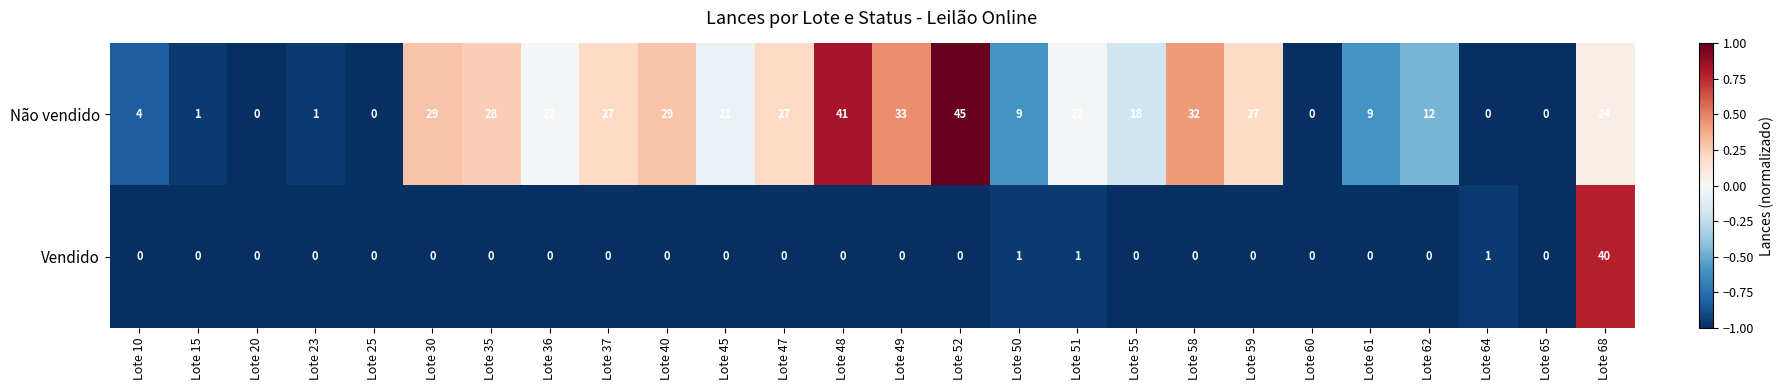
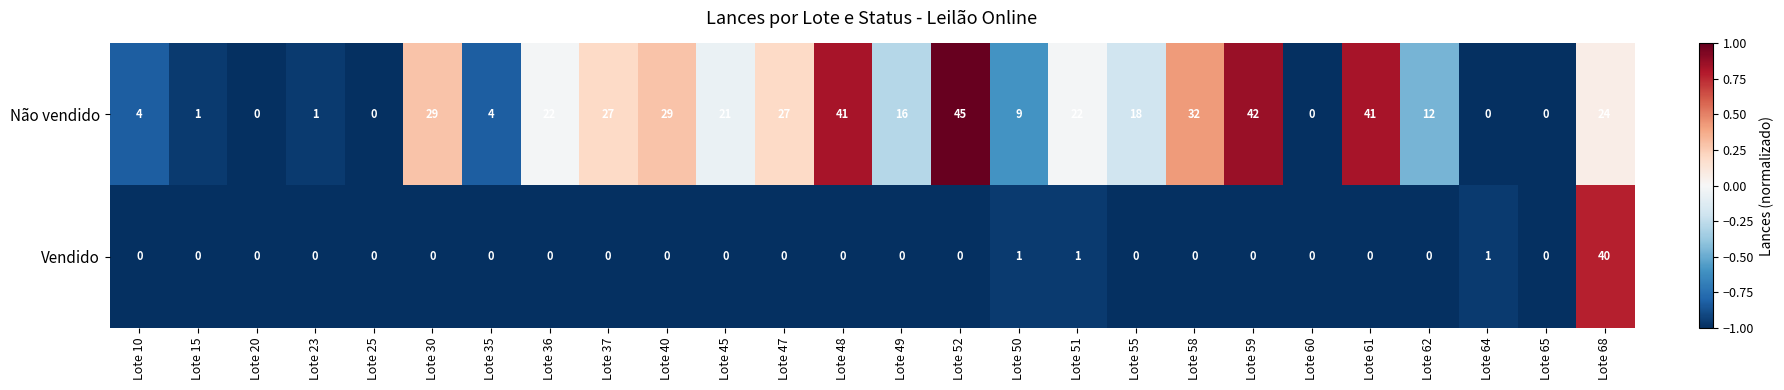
Não vendido, Lote 35: 28 -> 4
Não vendido, Lote 49: 33 -> 16
Não vendido, Lote 59: 27 -> 42
Não vendido, Lote 61: 9 -> 41
